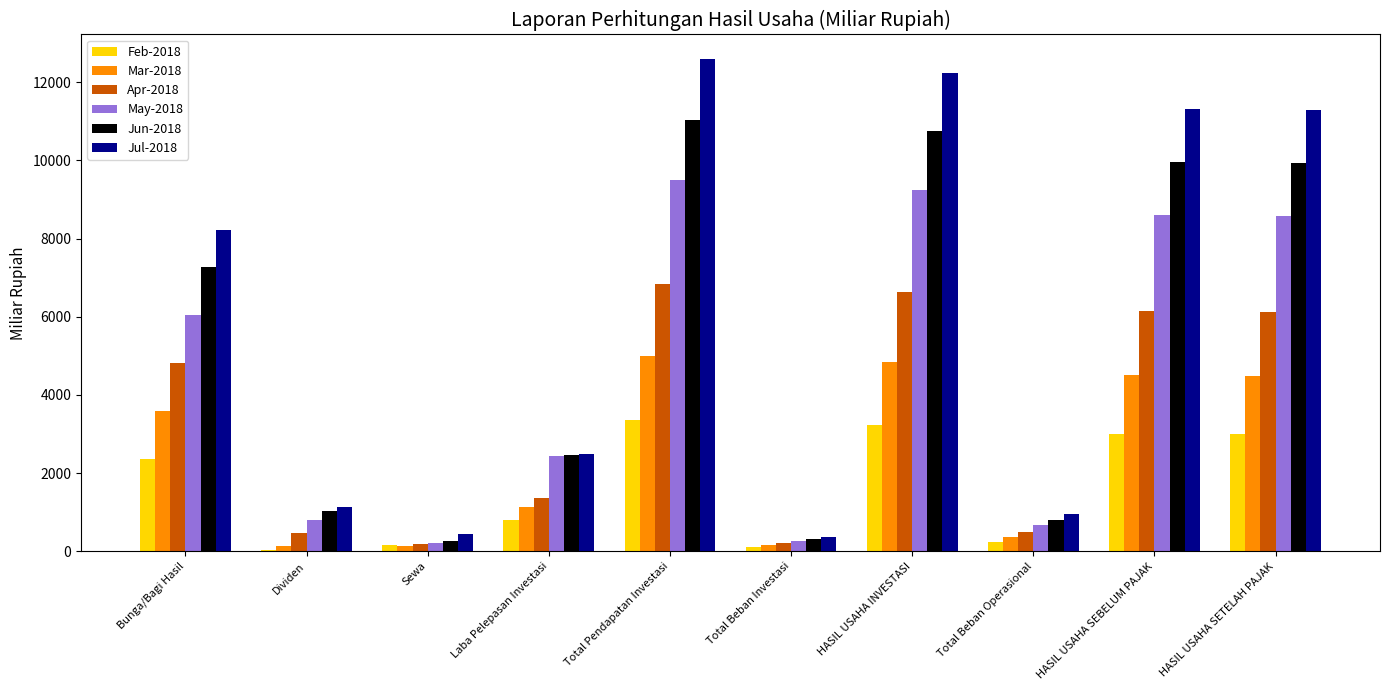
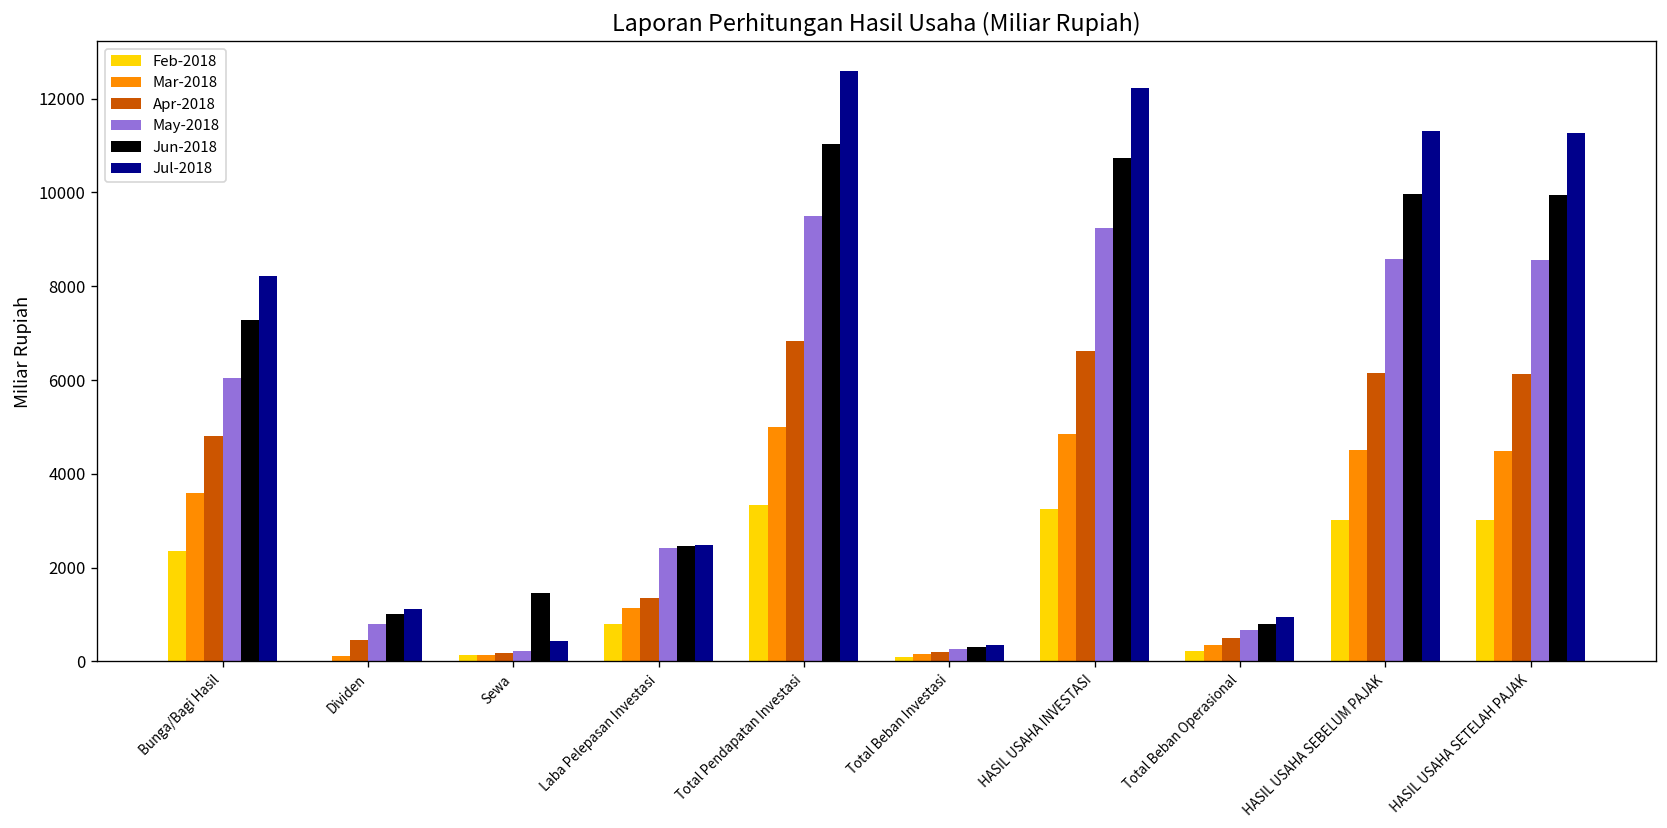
Jun-2018, Sewa: 300 -> 1500
